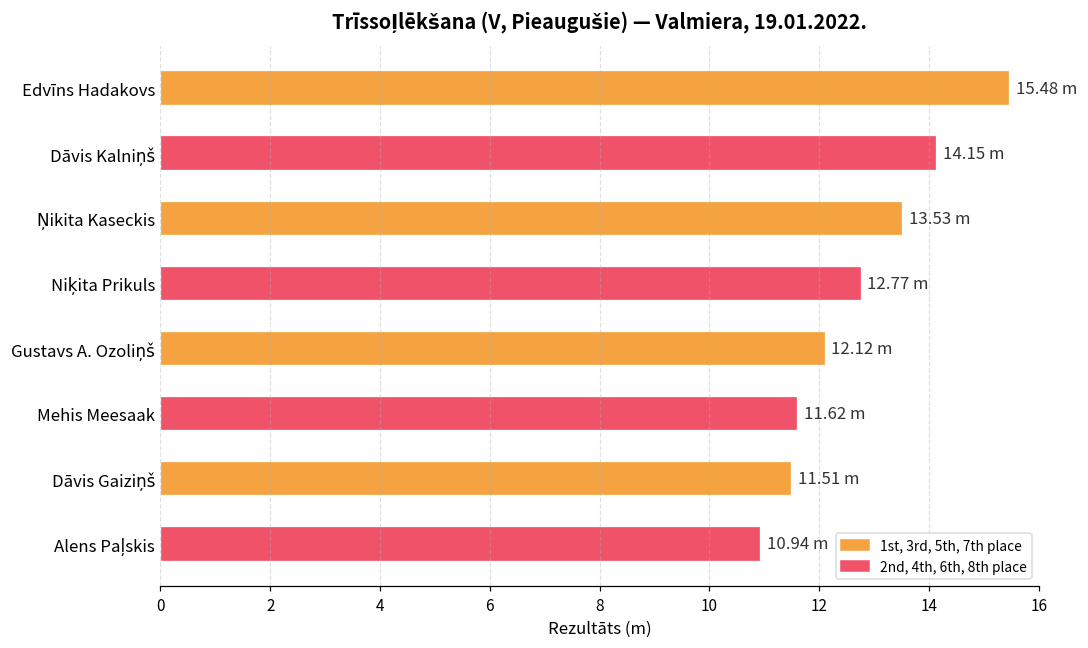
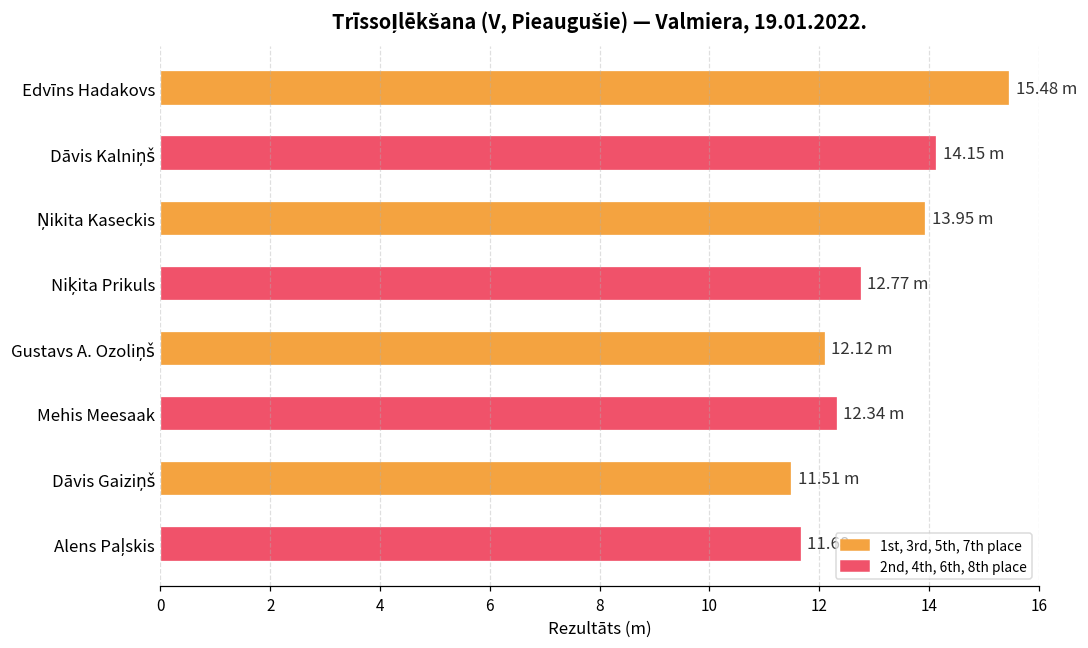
Ņikita Kaseckis: 13.53 -> 13.95
Mehis Meesaak: 11.62 -> 12.34
Alens Paļskis: 10.9 -> 11.7
